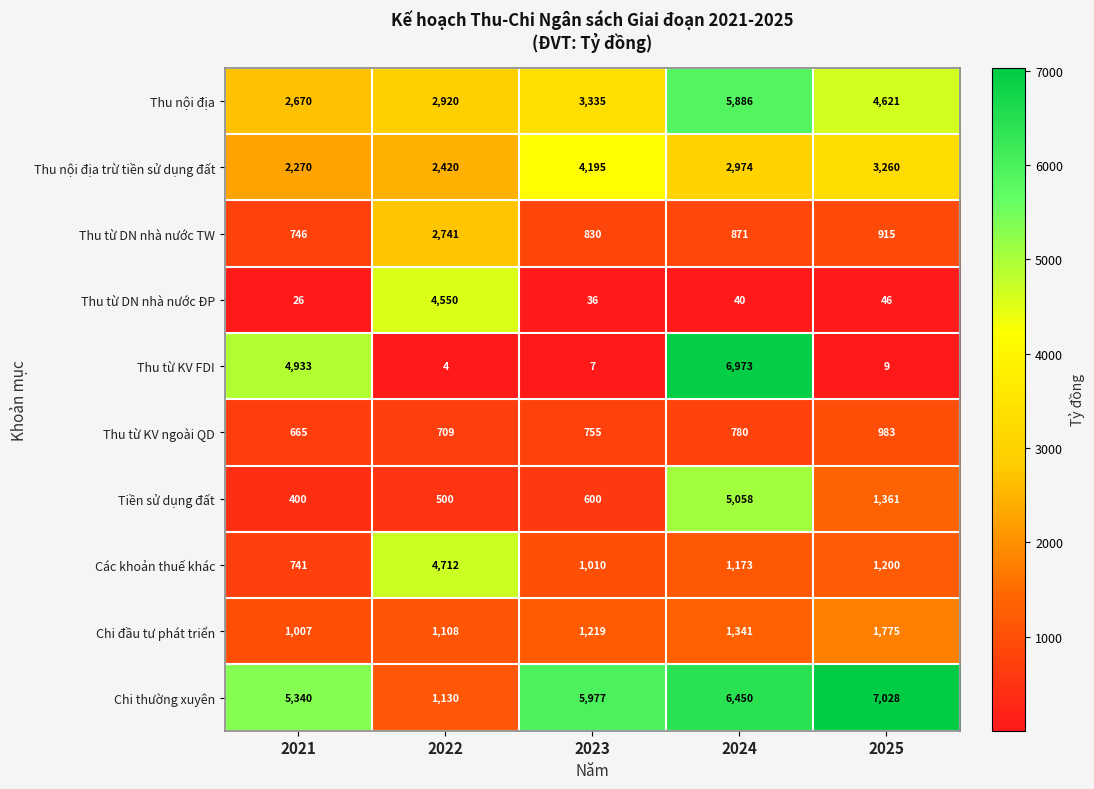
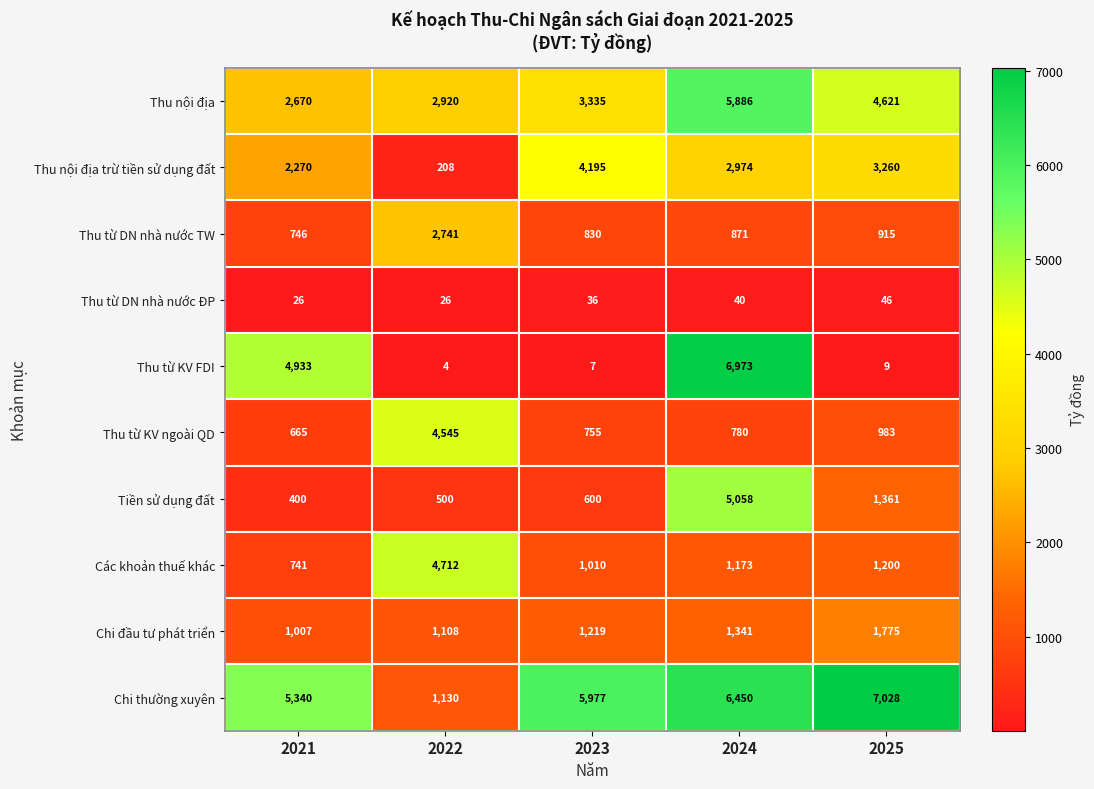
Thu nội địa trừ tiền sử dụng đất, 2022: 2,420 -> 208
Thu từ DN nhà nước ĐP, 2022: 4,550 -> 26
Thu từ KV ngoài QD, 2022: 709 -> 4,545
